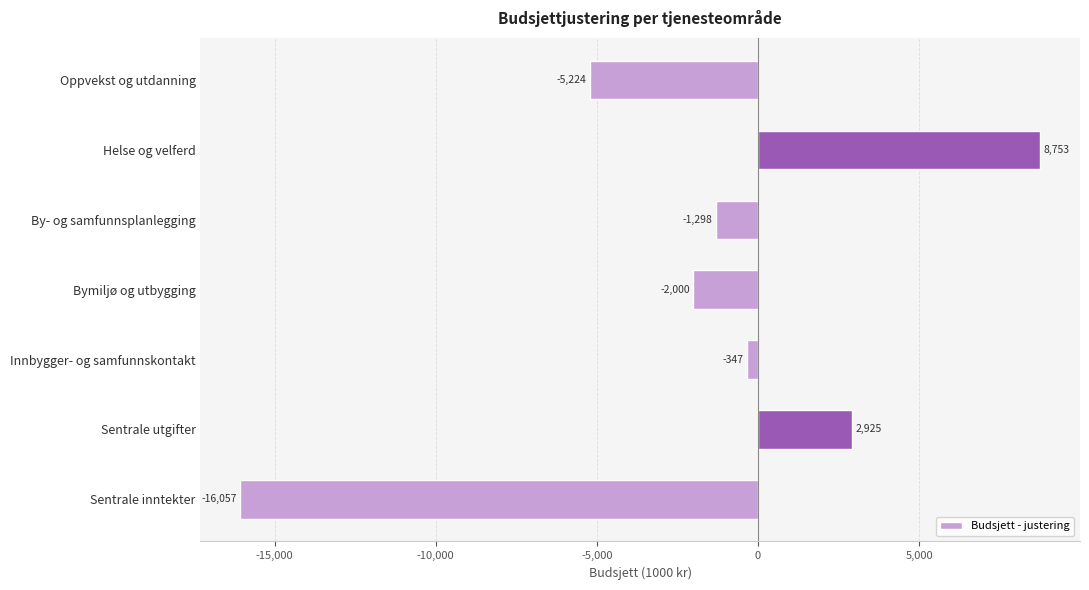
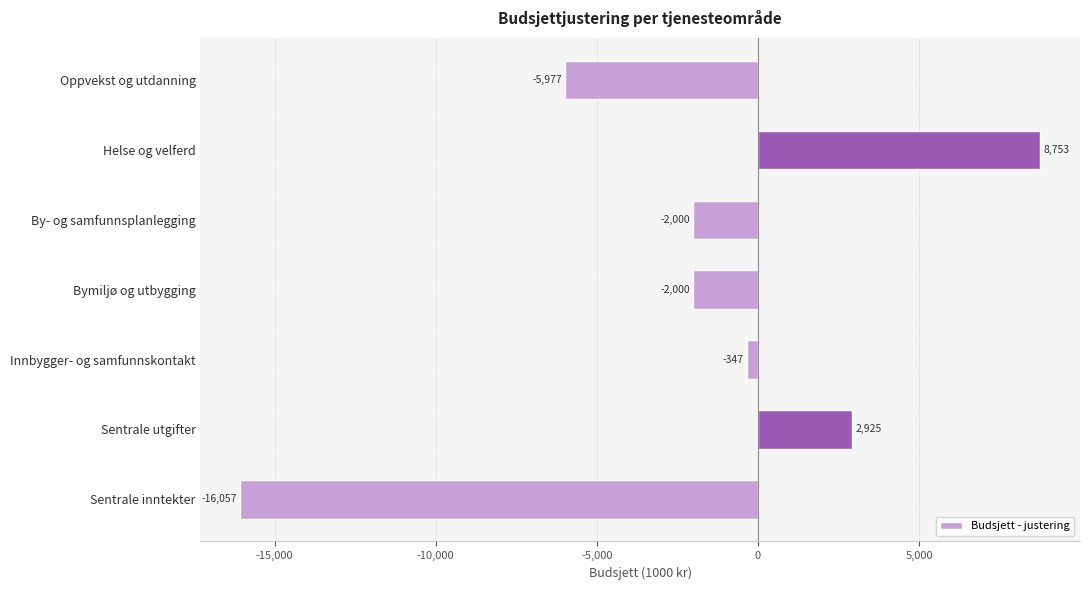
Oppvekst og utdanning: -5,224 -> -5,977
By- og samfunnsplanlegging: -1,298 -> -2,000
